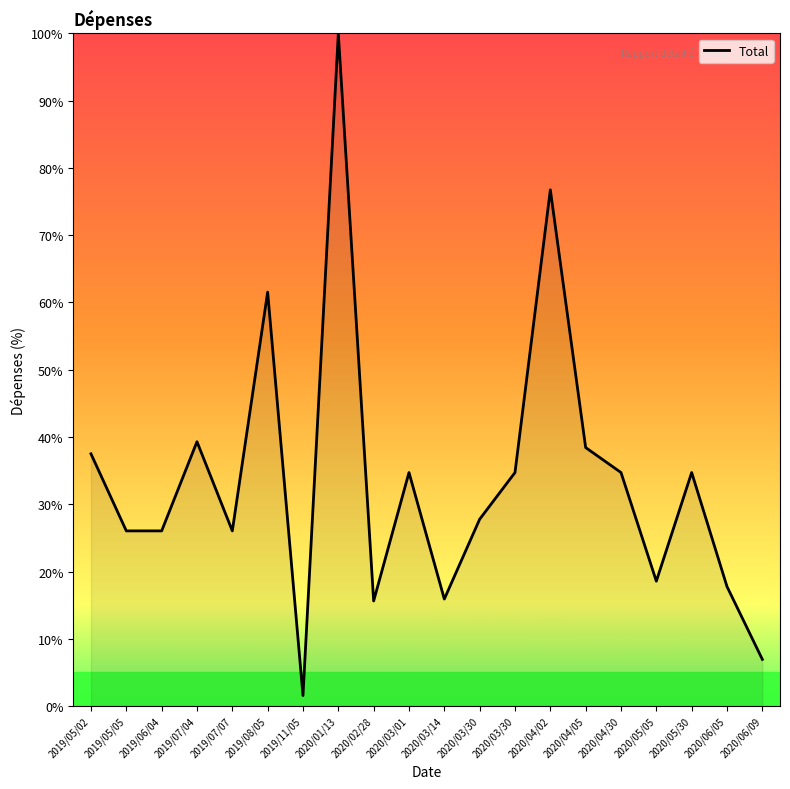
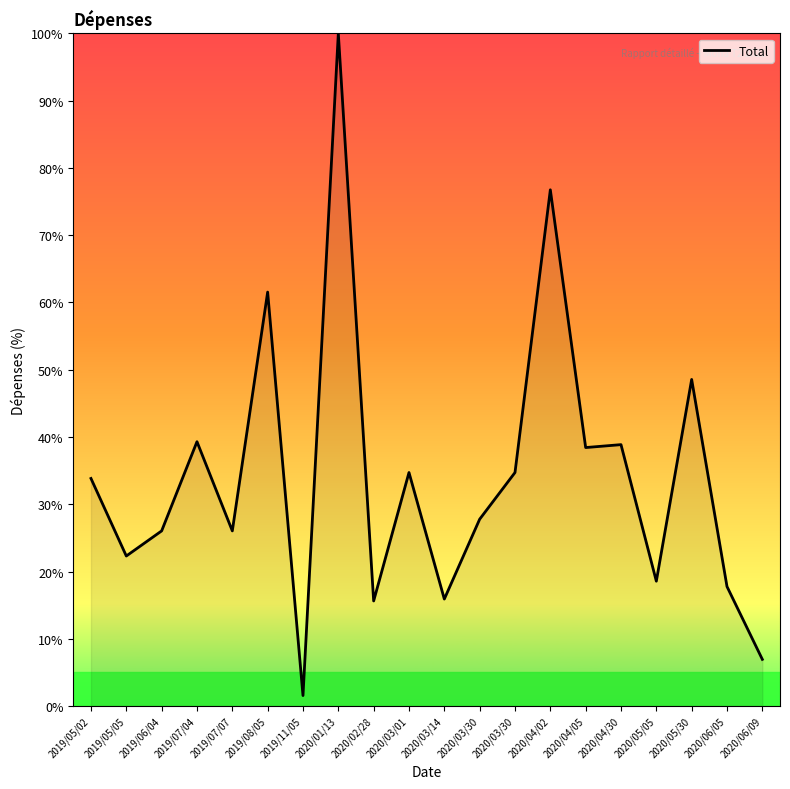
2019/05/02: 38% -> 34%
2019/05/05: 26% -> 22%
2020/04/30: 35% -> 39%
2020/05/30: 35% -> 49%
